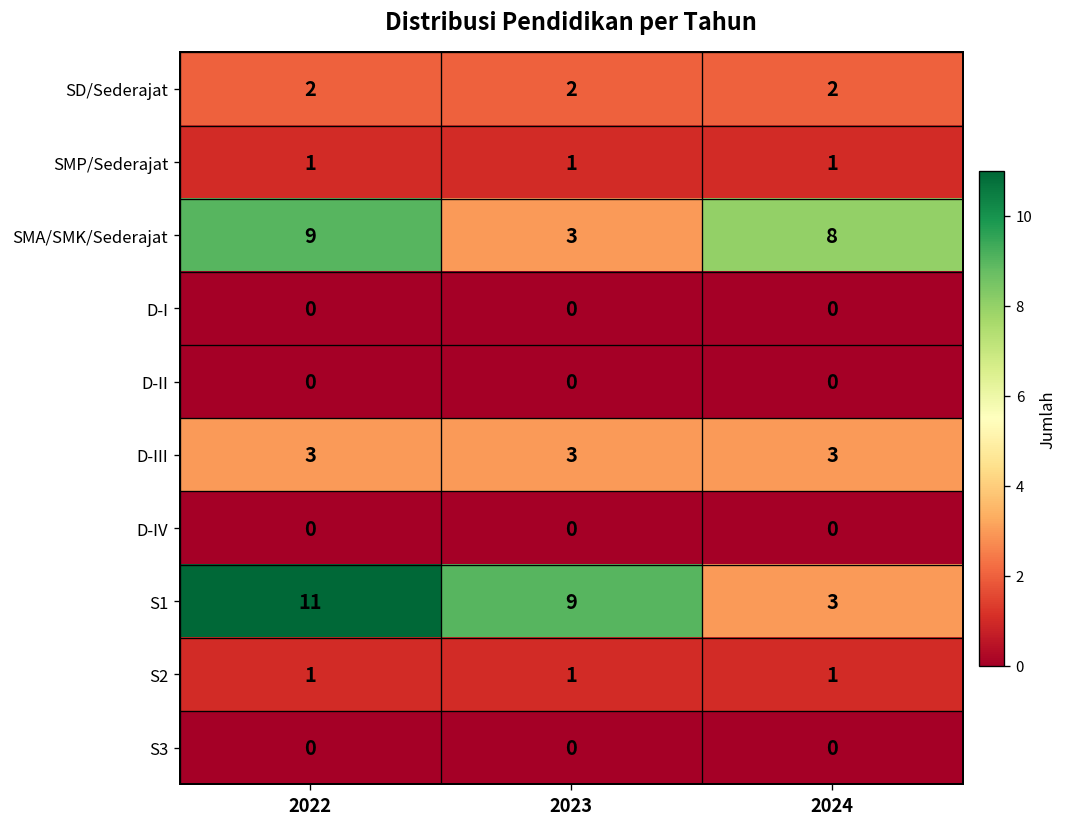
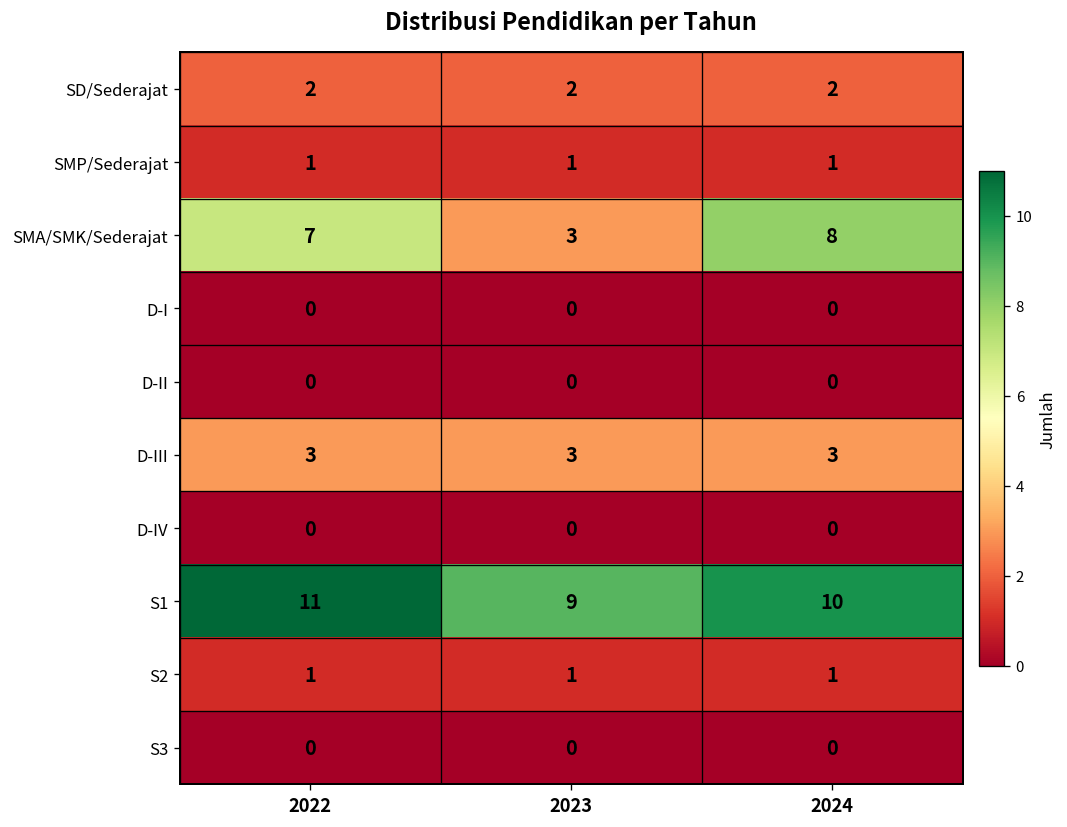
SMA/SMK/Sederajat, 2022: 9 -> 7
S1, 2024: 3 -> 10
